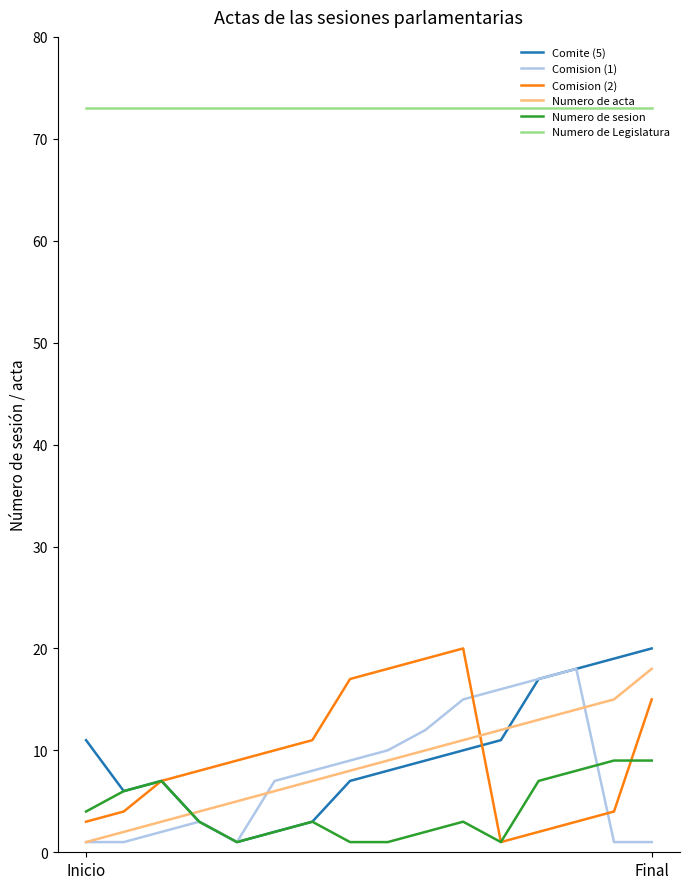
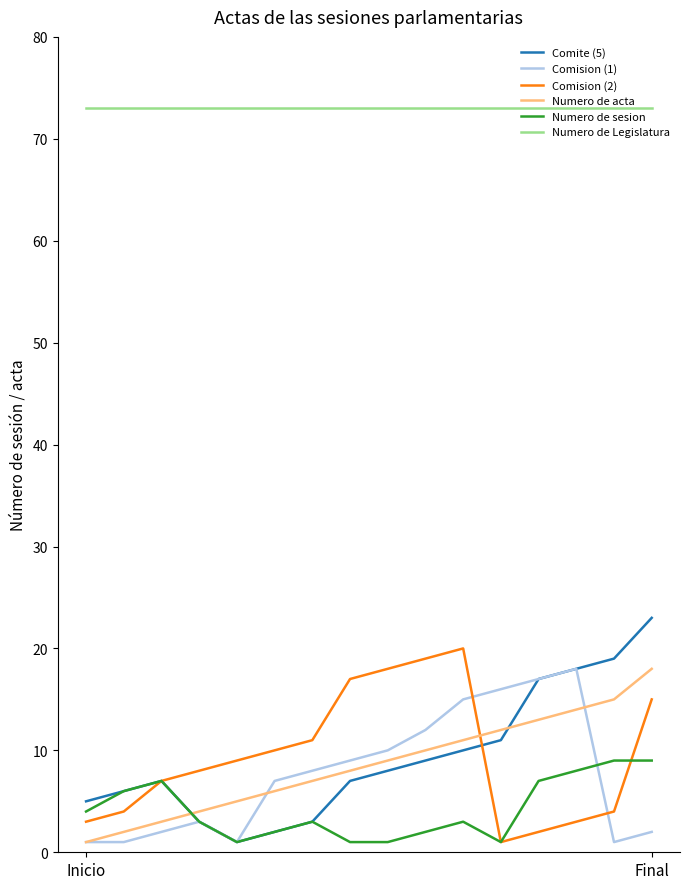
Comite (5), Inicio: 11 -> 5
Comite (5), Final: 20 -> 23
Comision (1), Final: 1 -> 2
